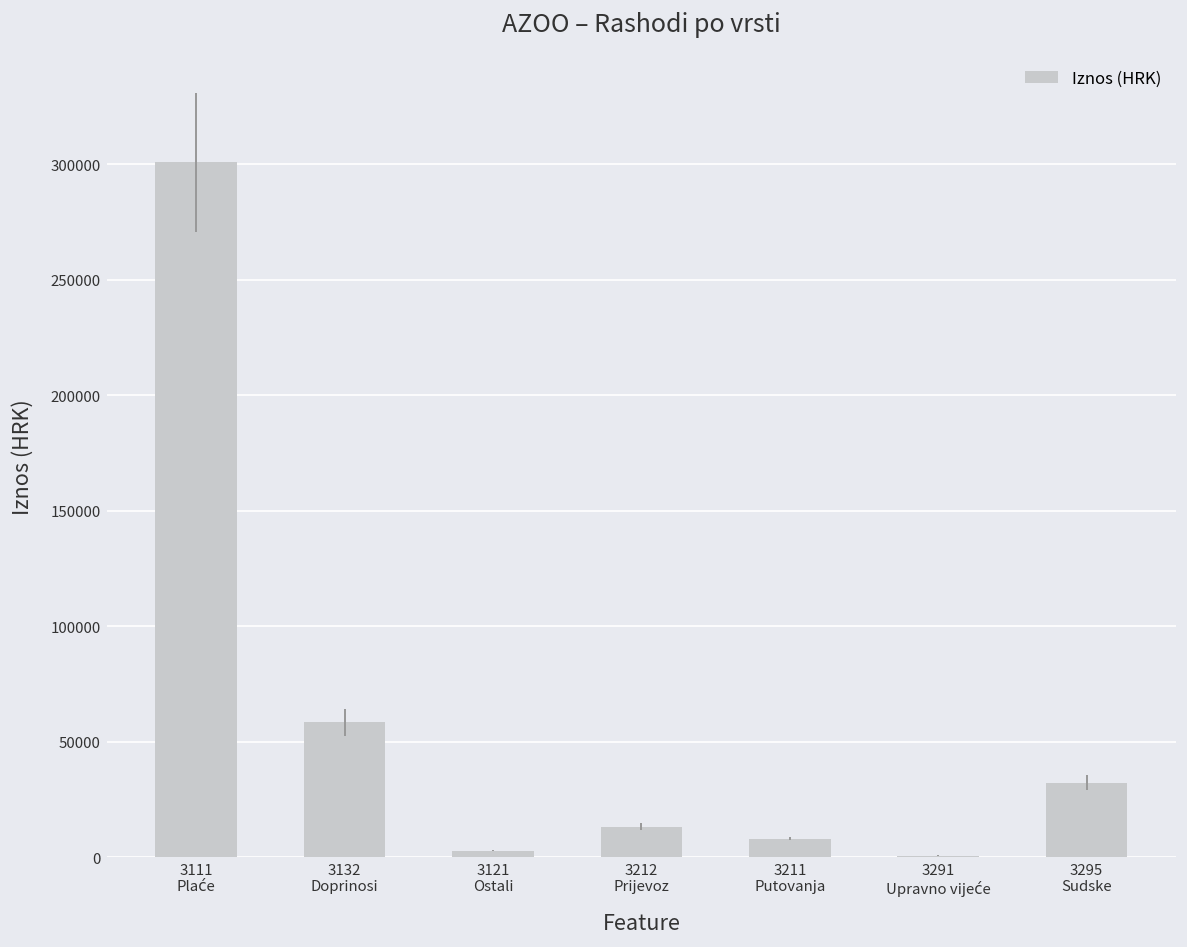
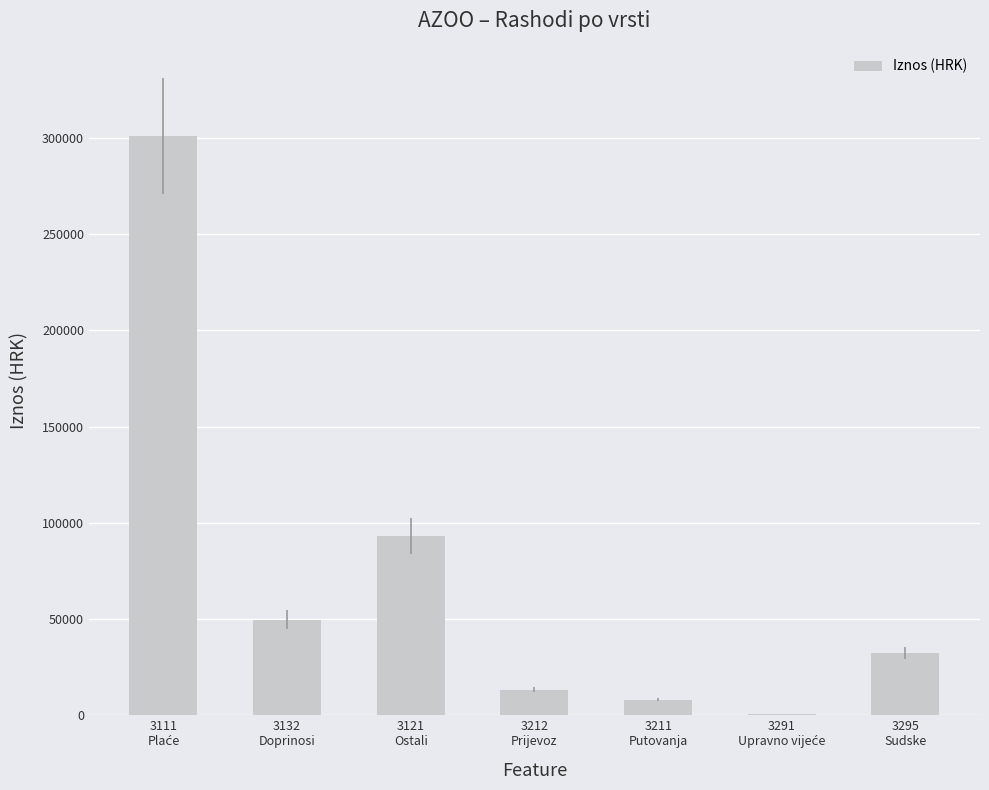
3132 Doprinosi: 58000 -> 50000
3121 Ostali: 3000 -> 93000
